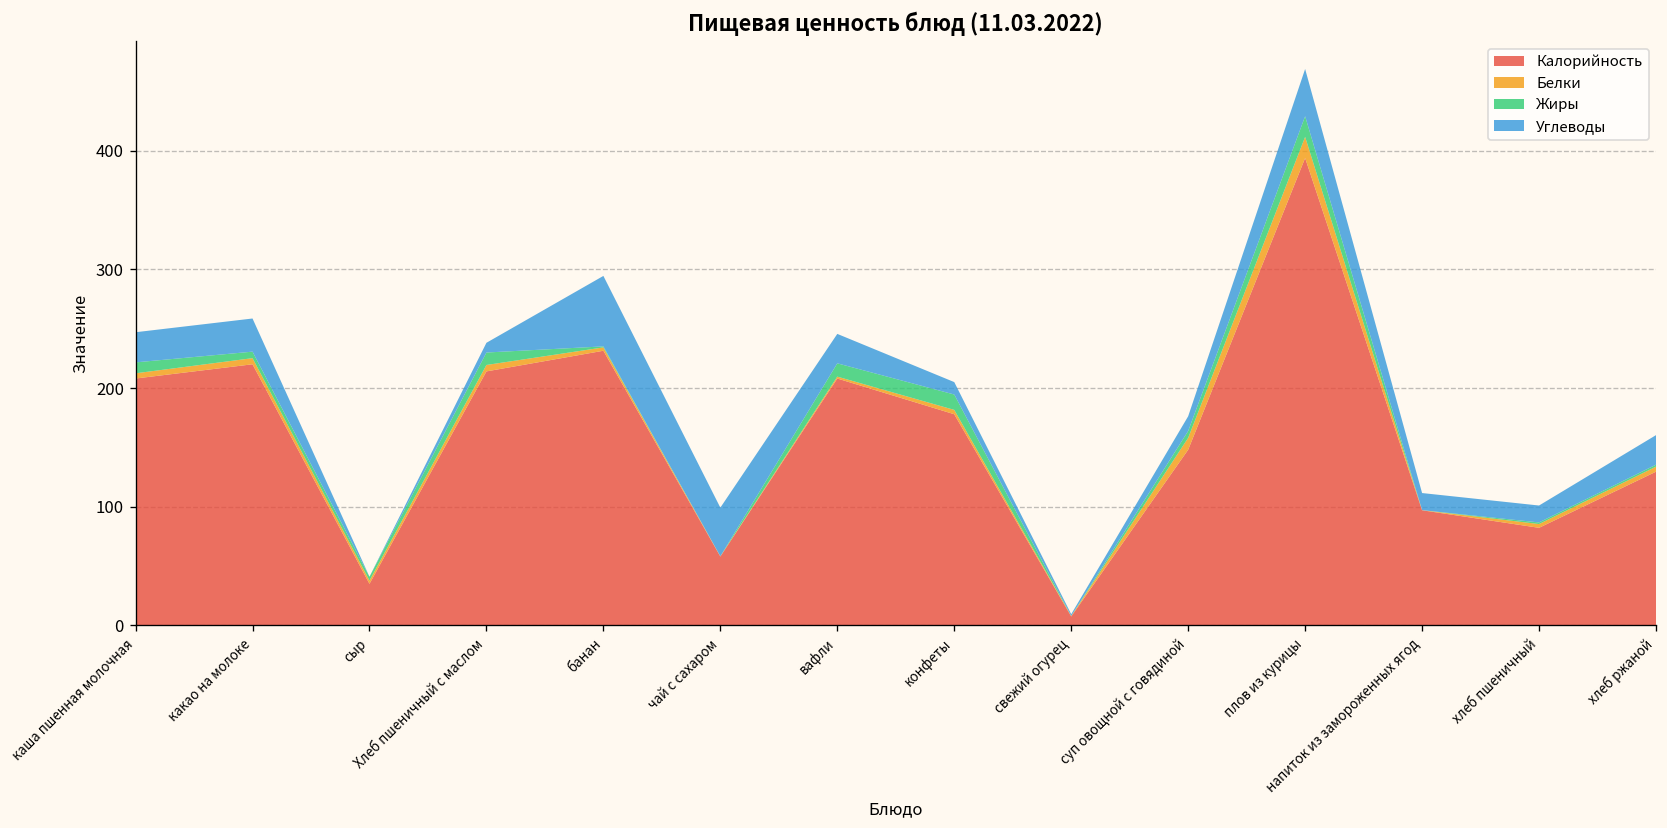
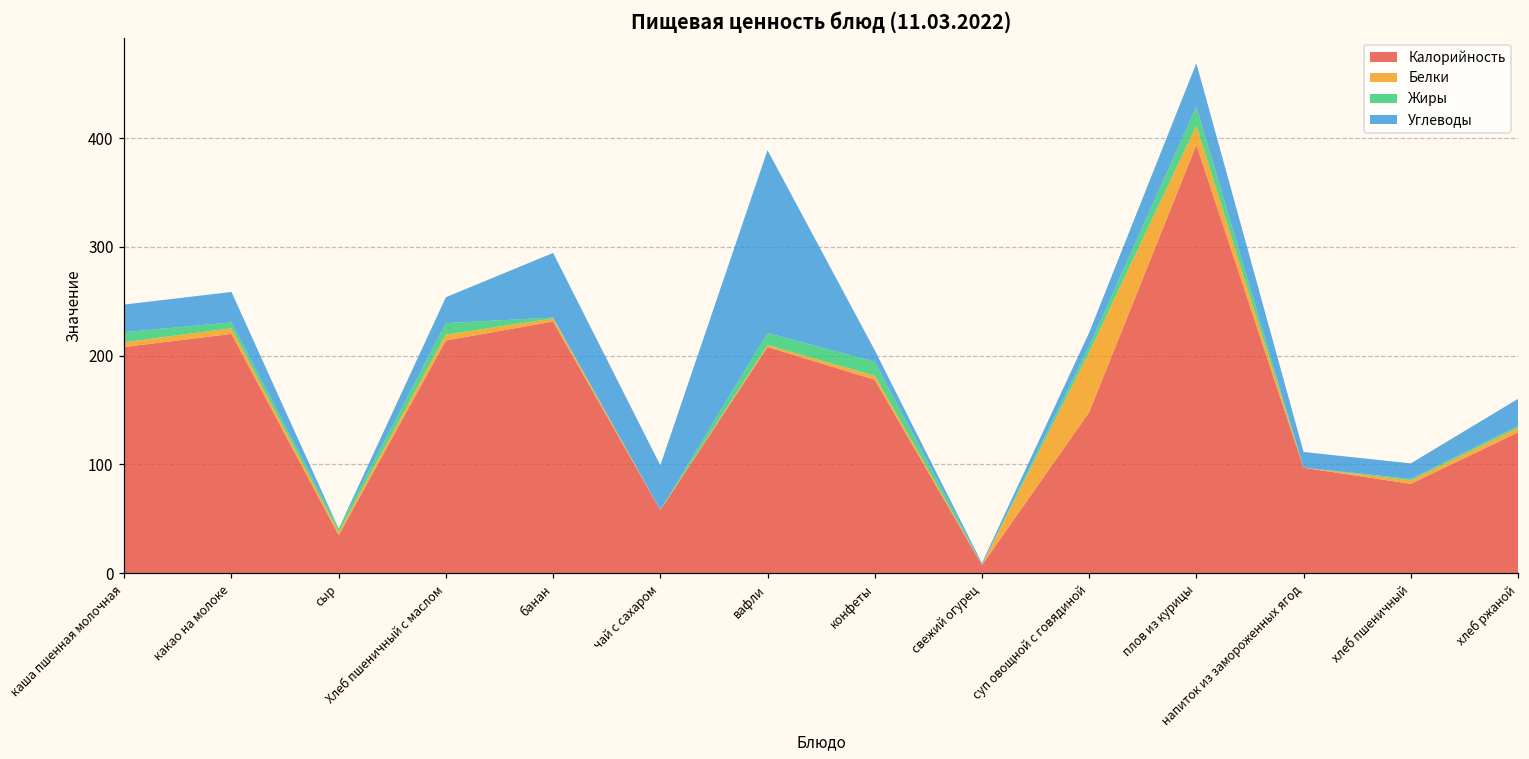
Углеводы, Хлеб пшеничный с маслом: 10 -> 20
Углеводы, вафли: 20 -> 170
Белки, суп овощной с говядиной: 10 -> 60
